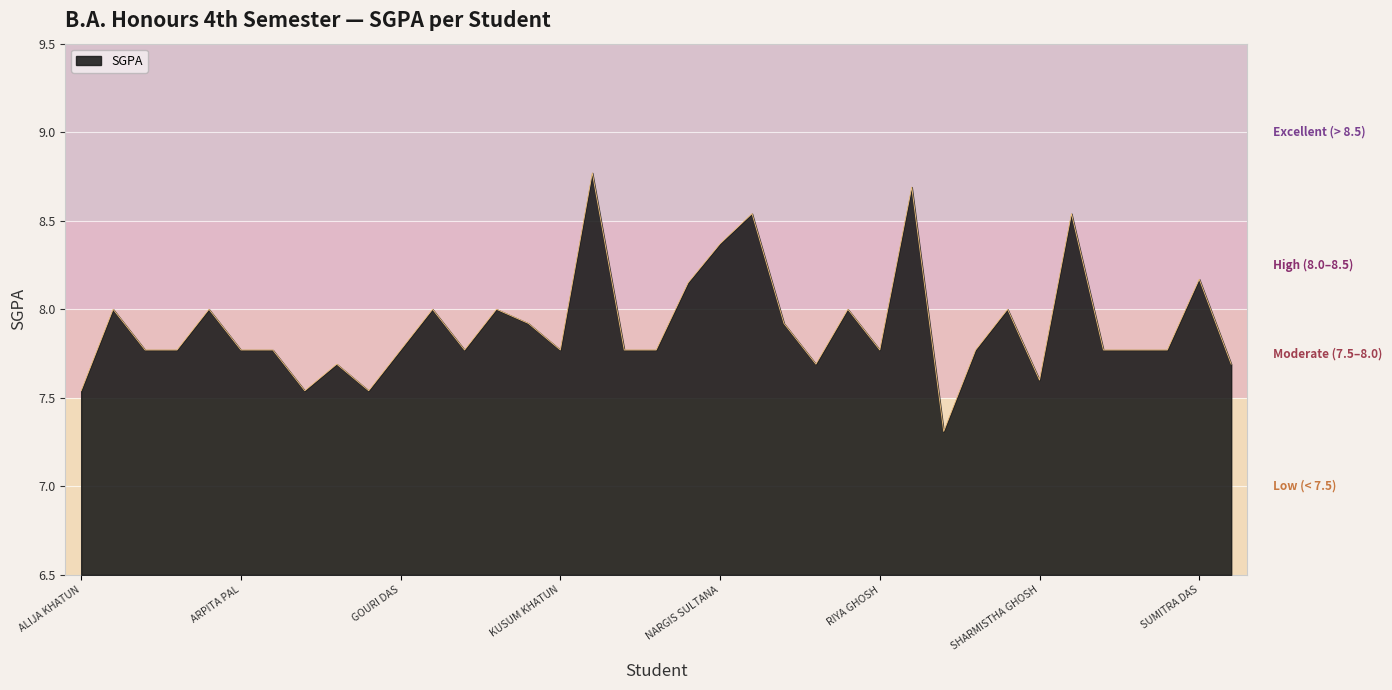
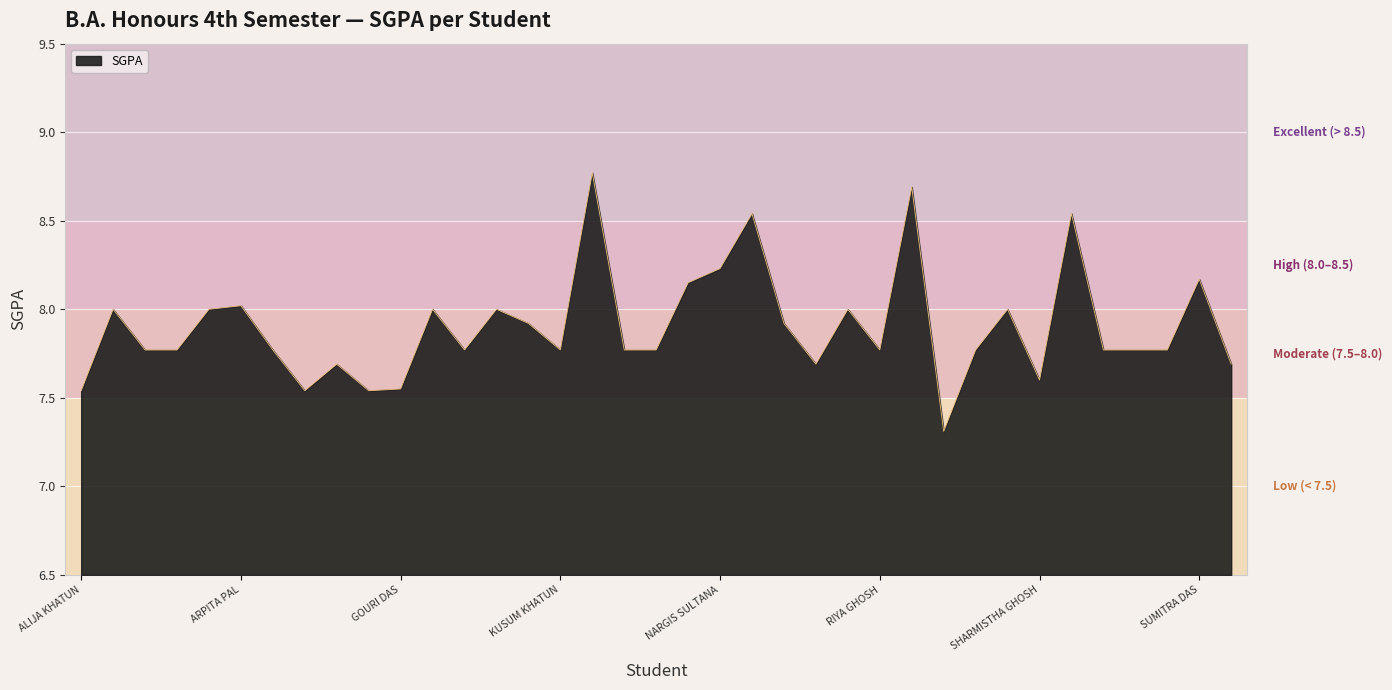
ARPITA PAL: 7.77 -> 8.02
GOURI DAS: 7.77 -> 7.55
NARGIS SULTANA: 8.37 -> 8.23
